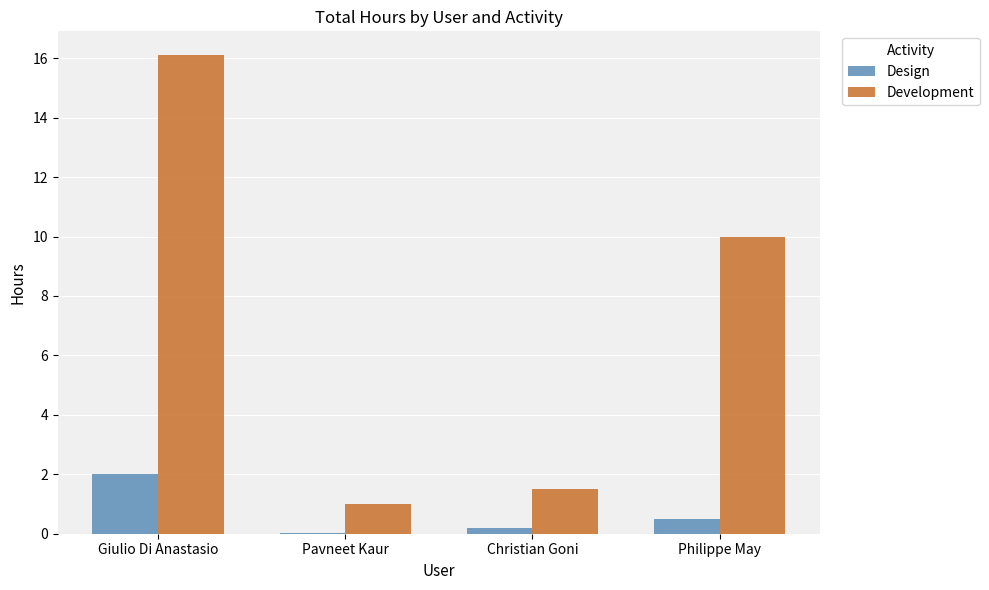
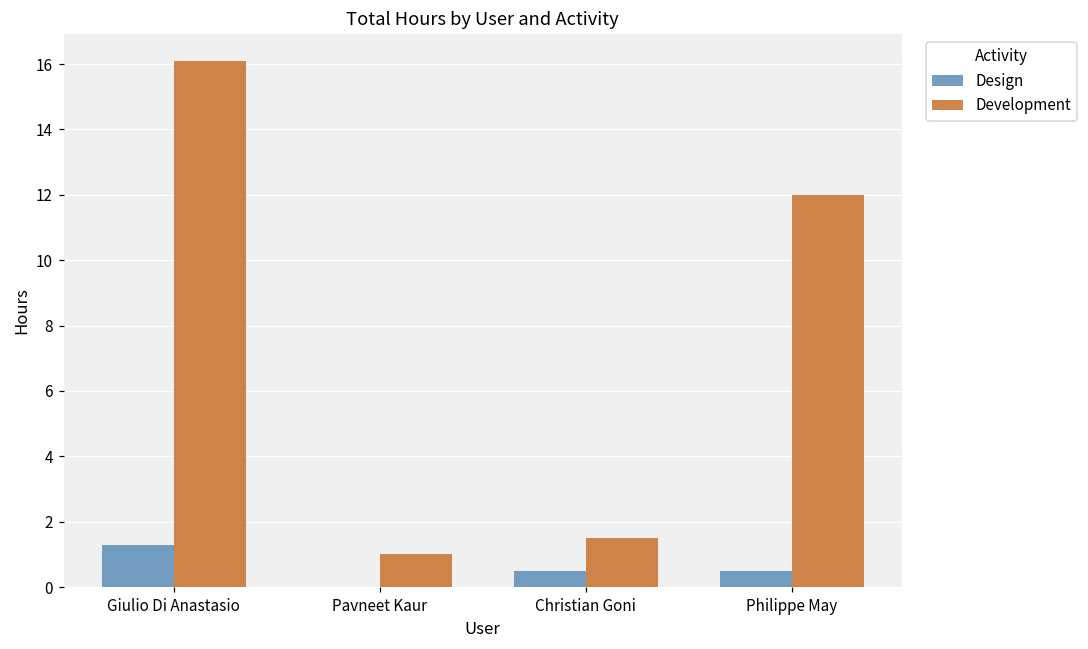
Design, Giulio Di Anastasio: 2.0 -> 1.3
Design, Christian Goni: 0.2 -> 0.5
Development, Philippe May: 10 -> 12
